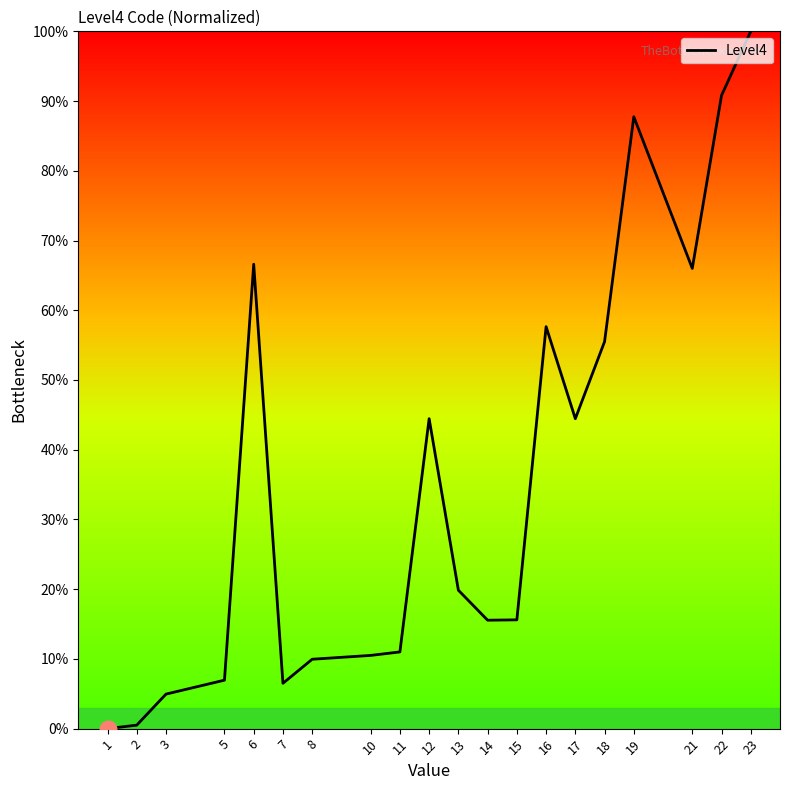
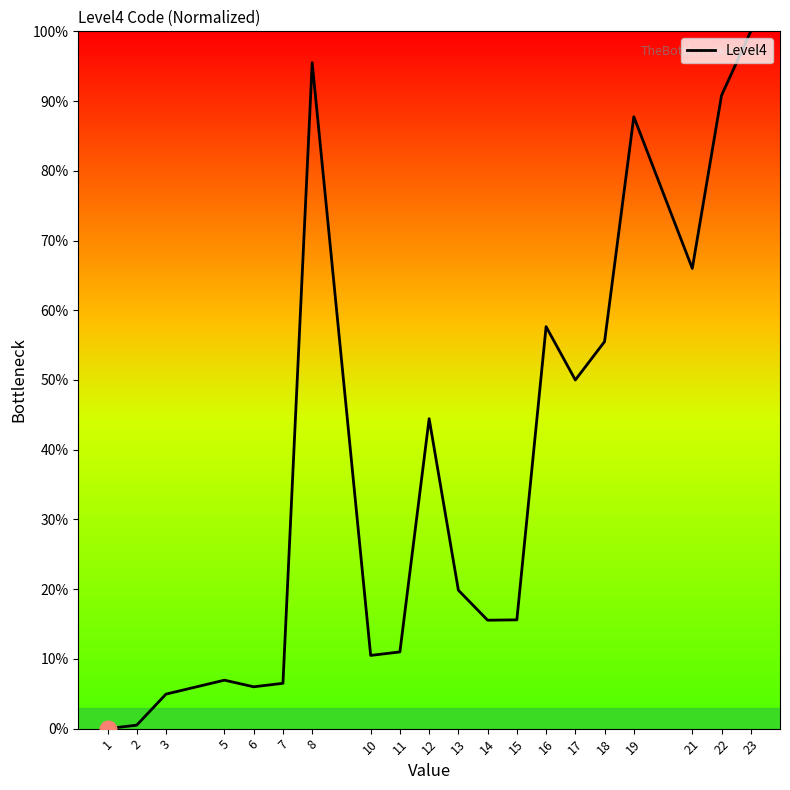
Level4, 6: 67% -> 6%
Level4, 8: 10% -> 96%
Level4, 17: 44% -> 50%
